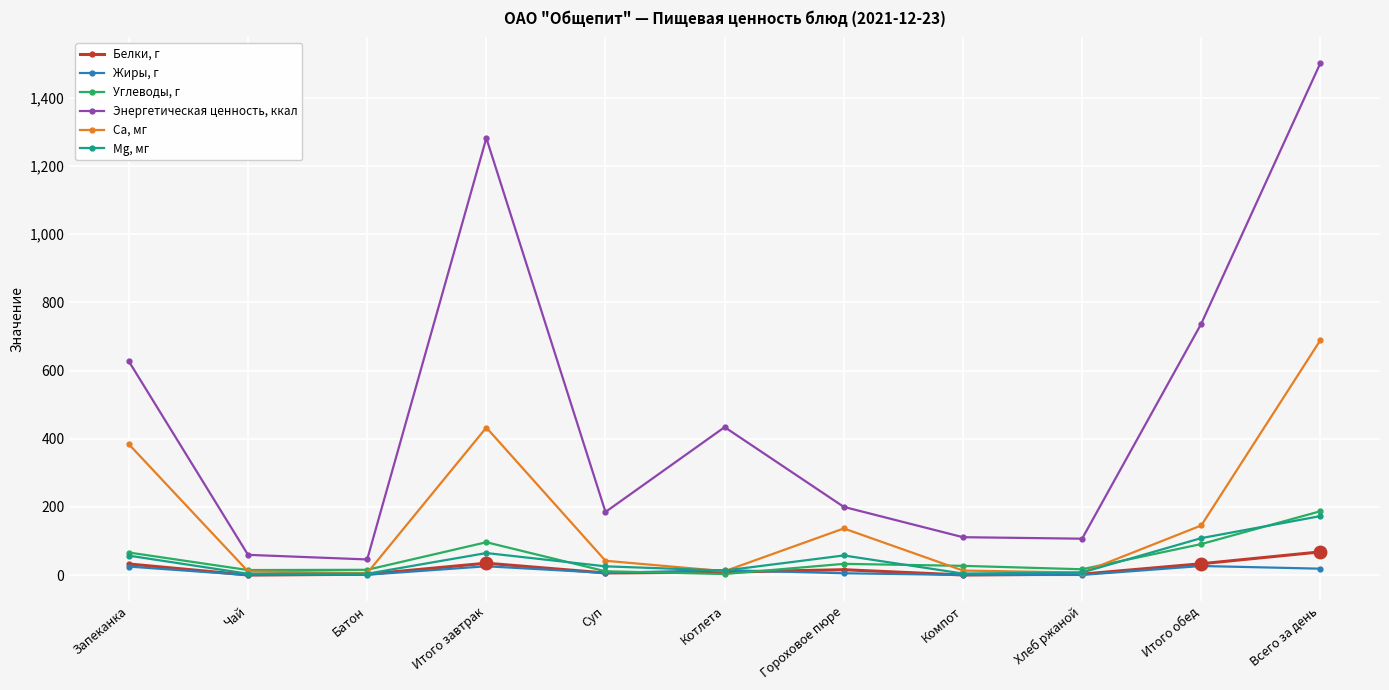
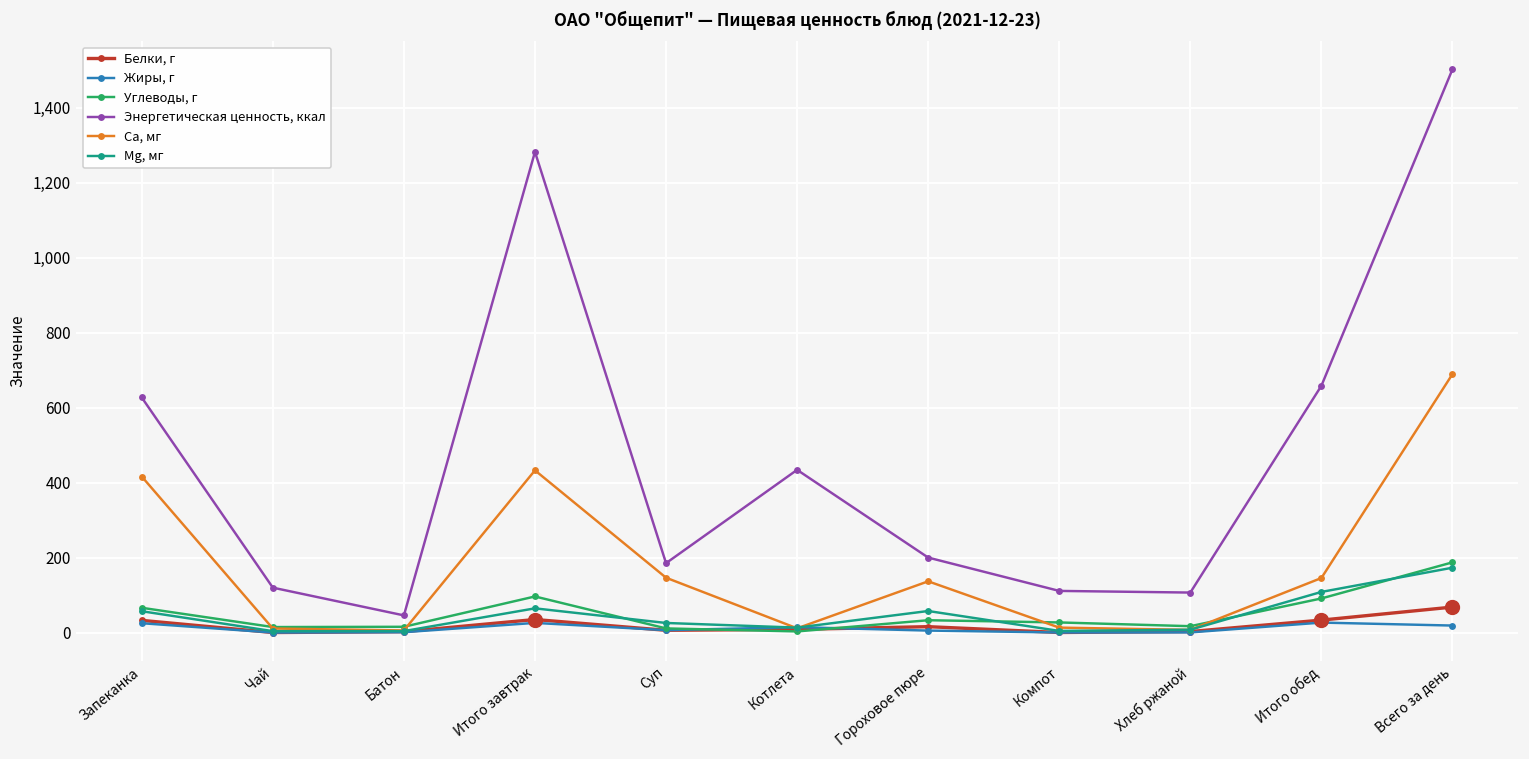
Са, мг, Запеканка: 380 -> 420
Энергетическая ценность, ккал, Чай: 60 -> 120
Са, мг, Суп: 40 -> 150
Энергетическая ценность, ккал, Итого обед: 740 -> 660
